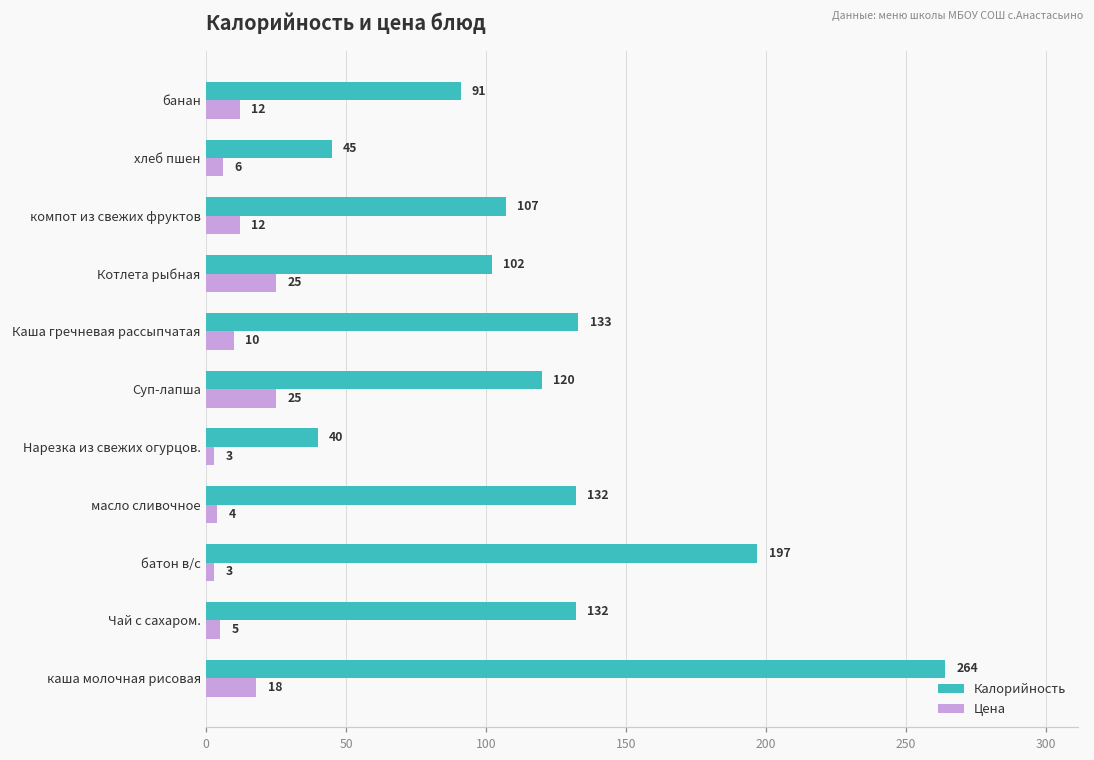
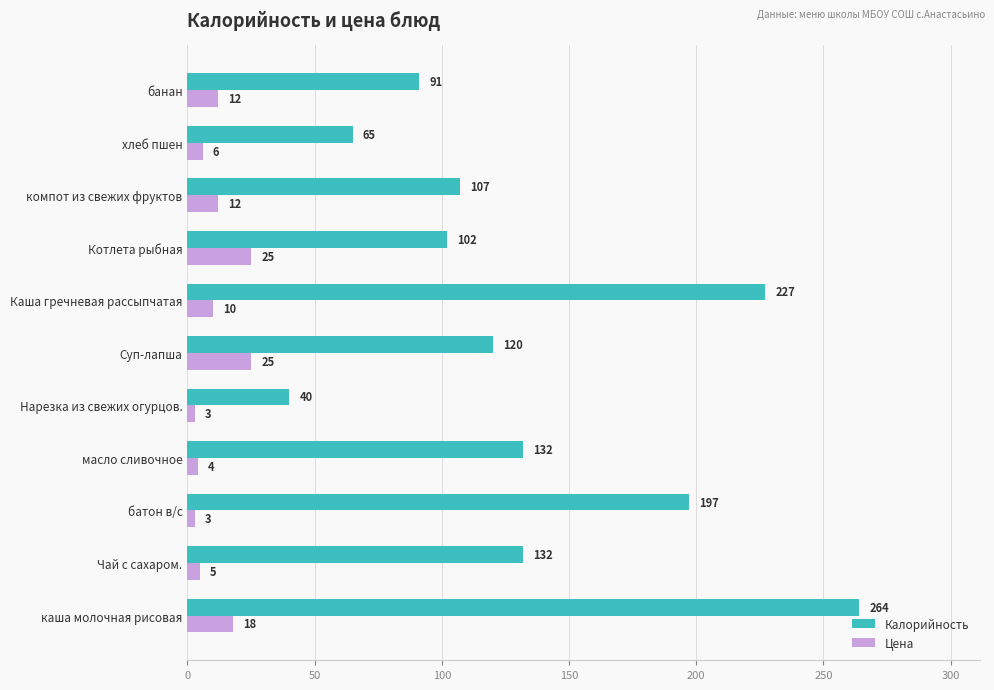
Калорийность, хлеб пшен: 45 -> 65
Калорийность, Каша гречневая рассыпчатая: 133 -> 227
